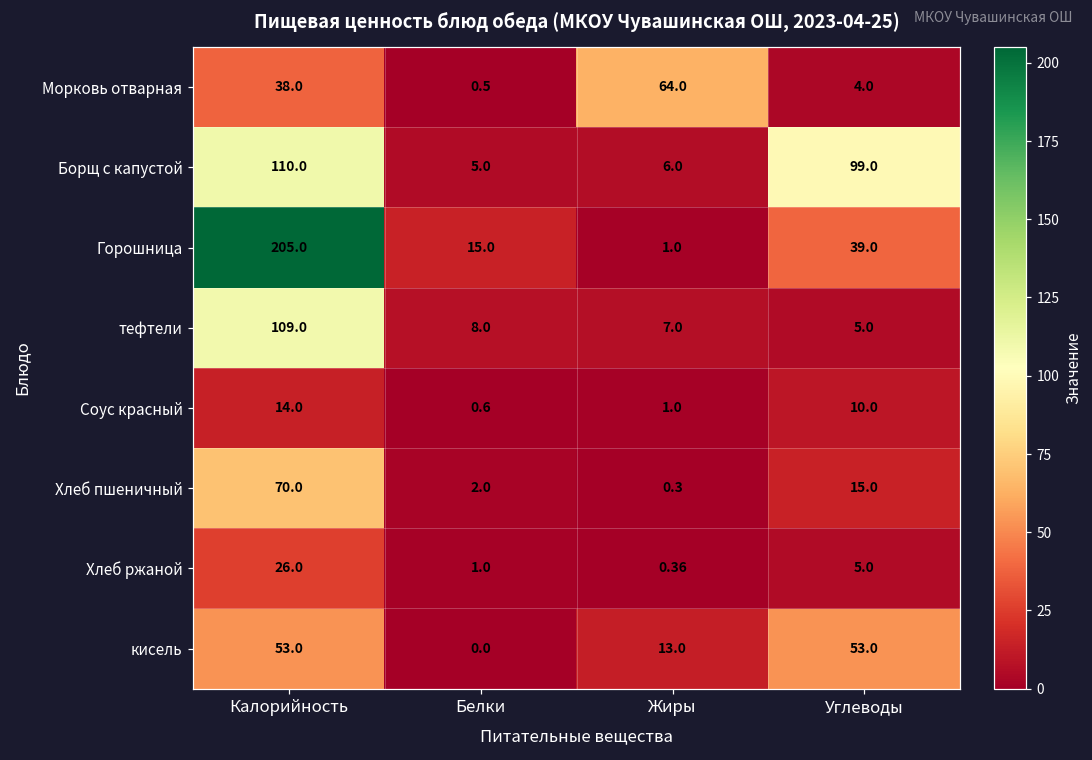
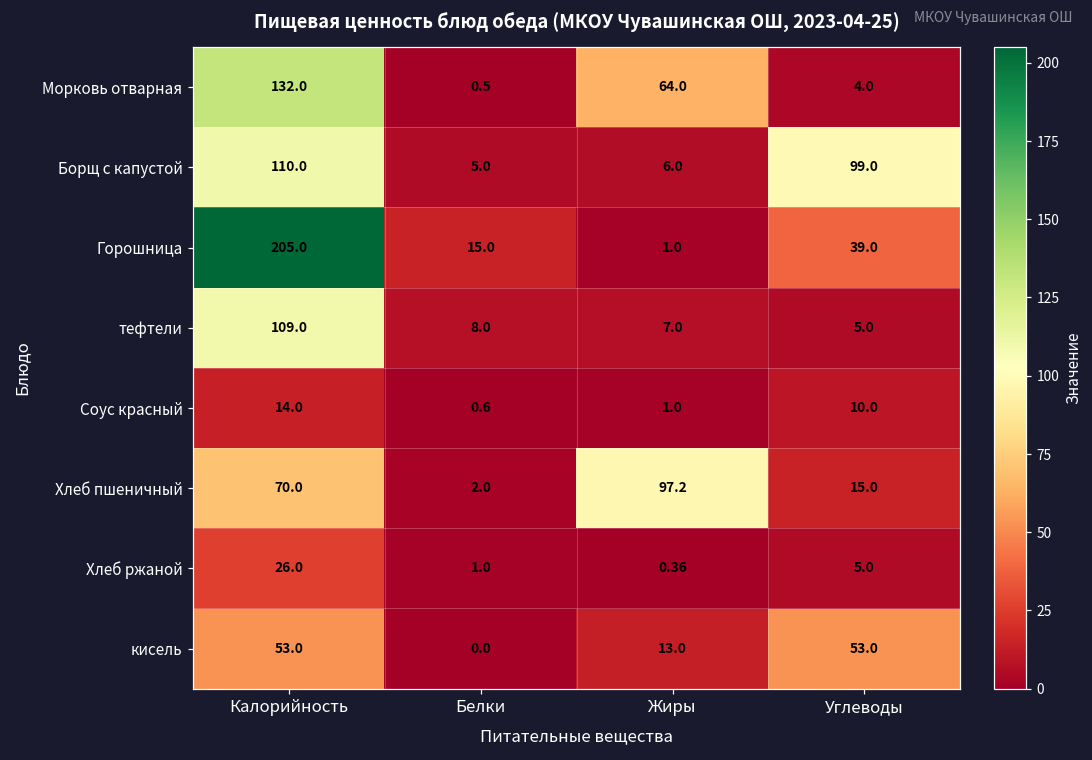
Морковь отварная, Калорийность: 38.0 -> 132.0
Хлеб пшеничный, Жиры: 0.3 -> 97.2
